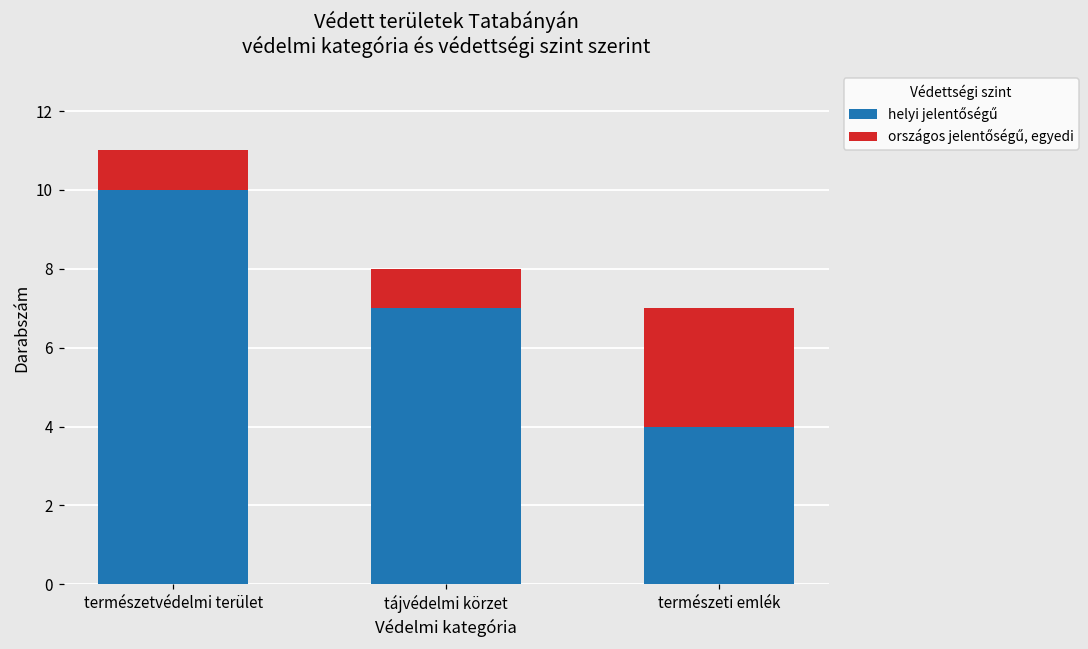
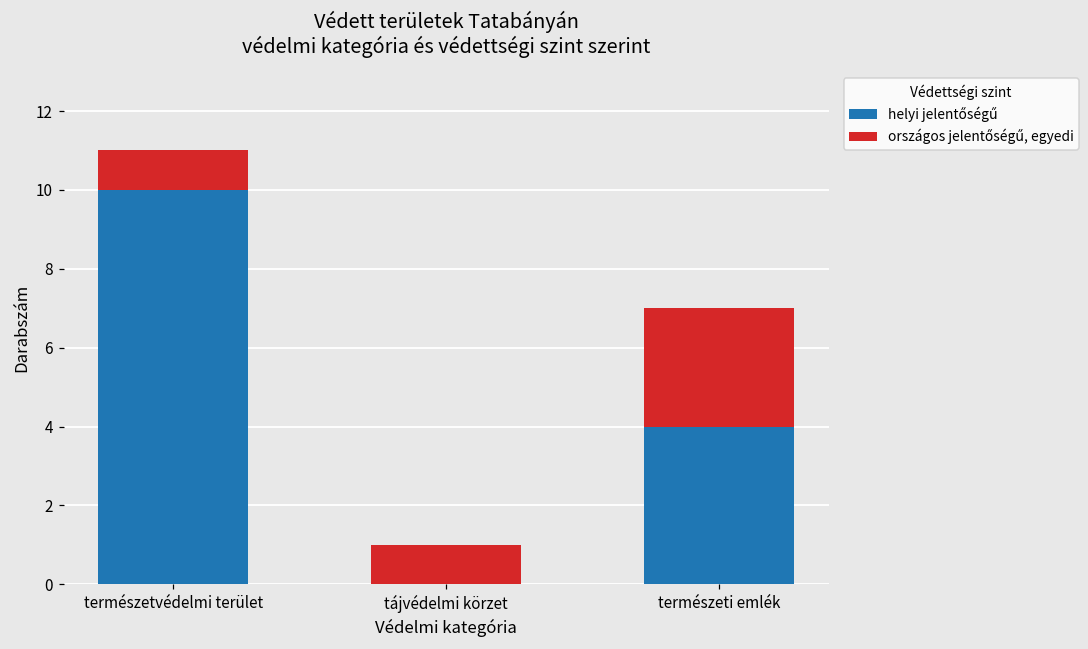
helyi jelentőségű, tájvédelmi körzet: 7 -> 0
